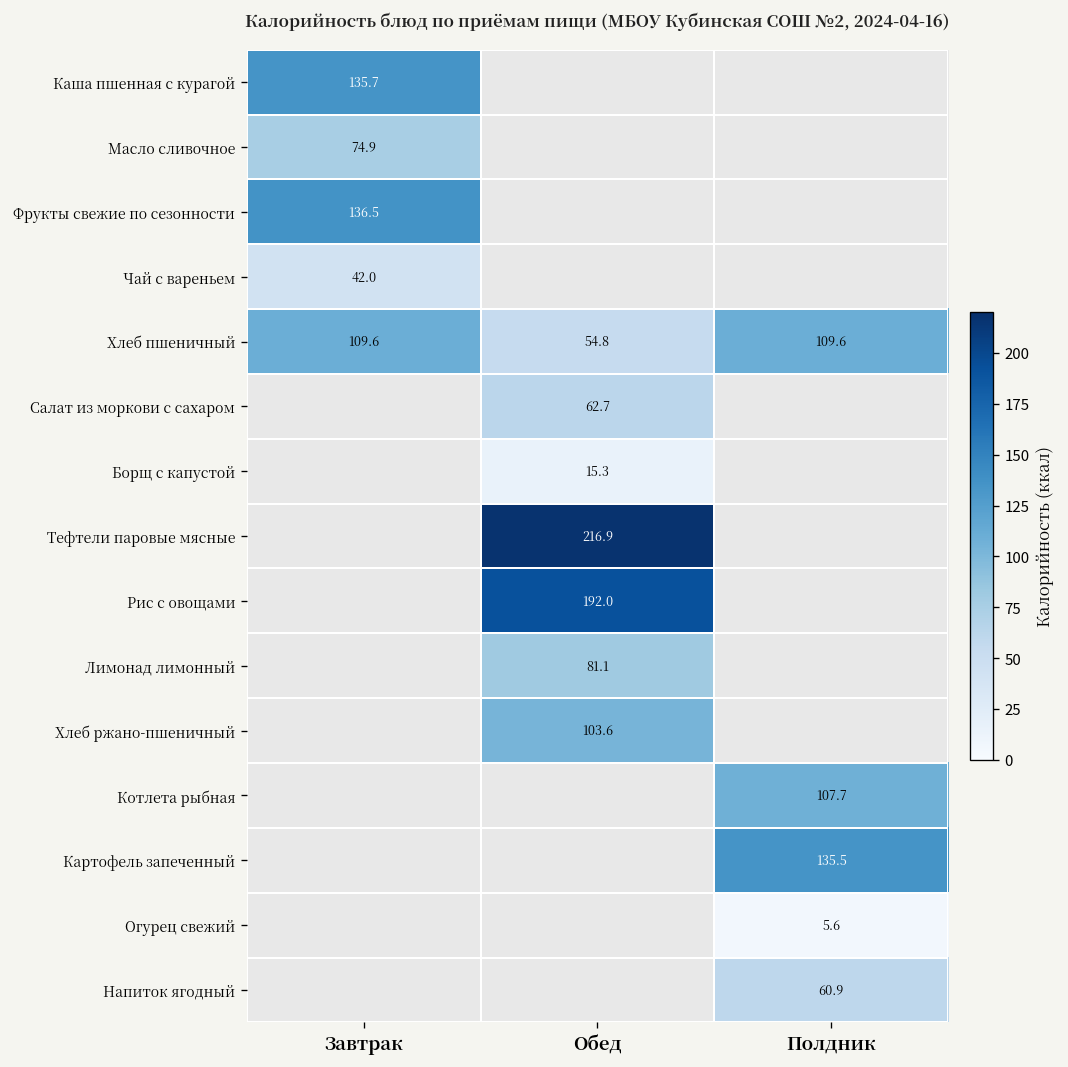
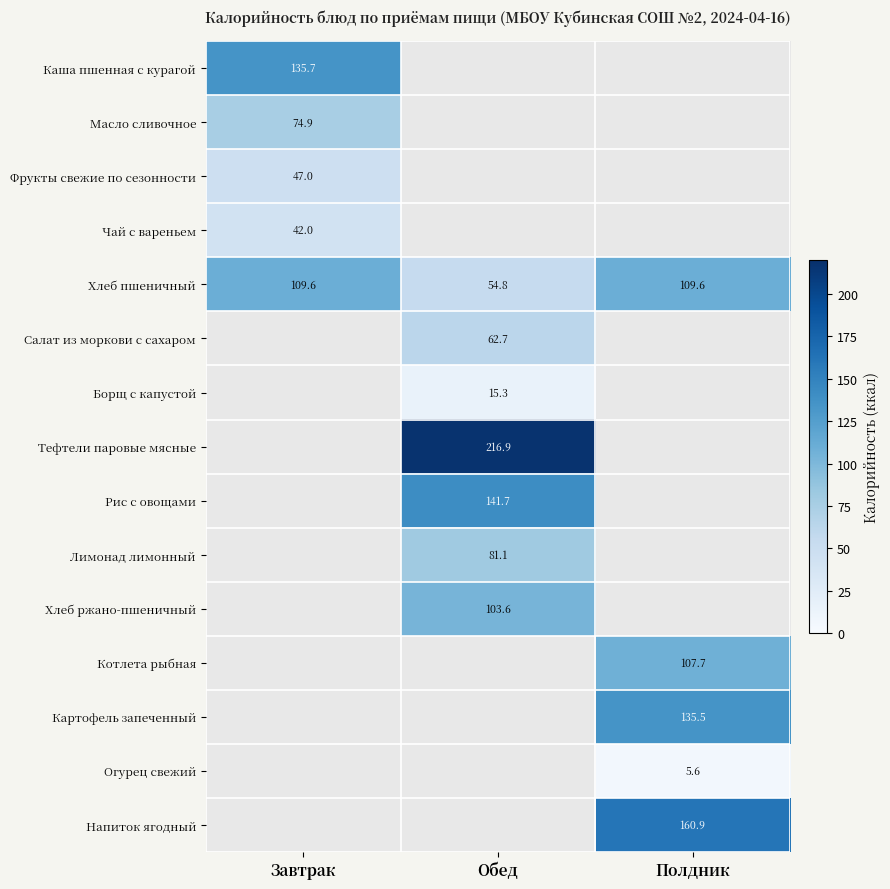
Фрукты свежие по сезонности, Завтрак: 136.5 -> 47.0
Рис с овощами, Обед: 192.0 -> 141.7
Напиток ягодный, Полдник: 60.9 -> 160.9
